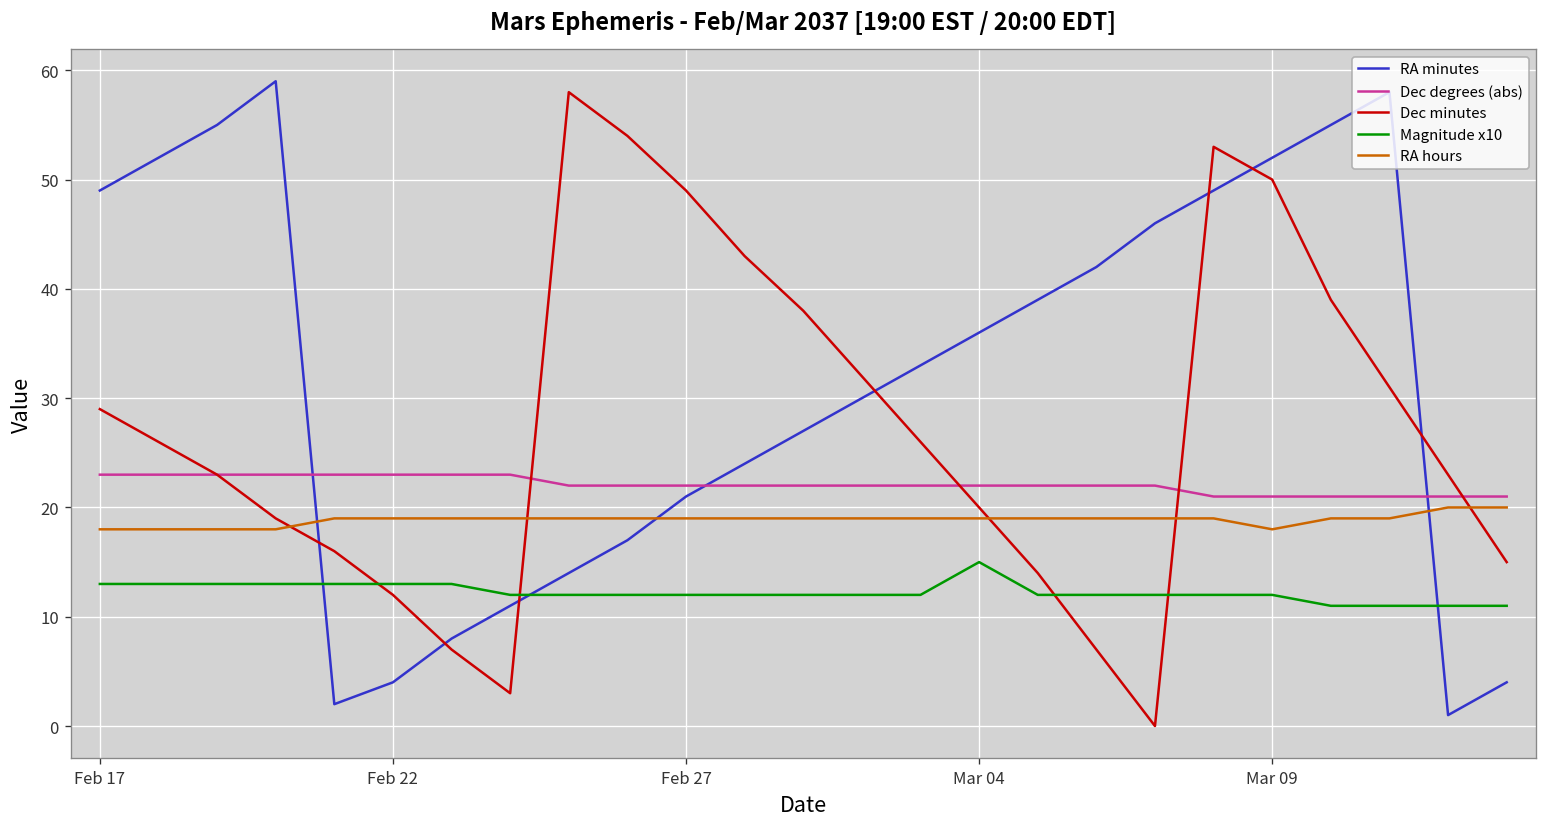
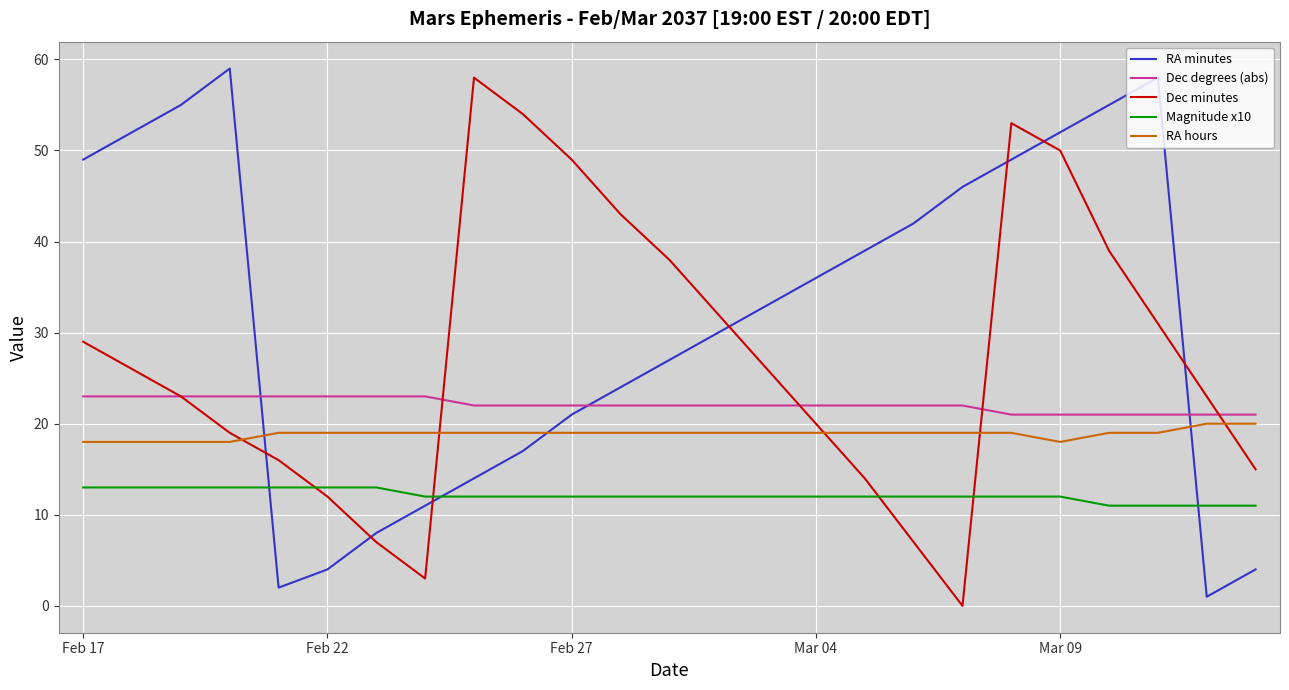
Magnitude x10, Mar 04: 15 -> 12
